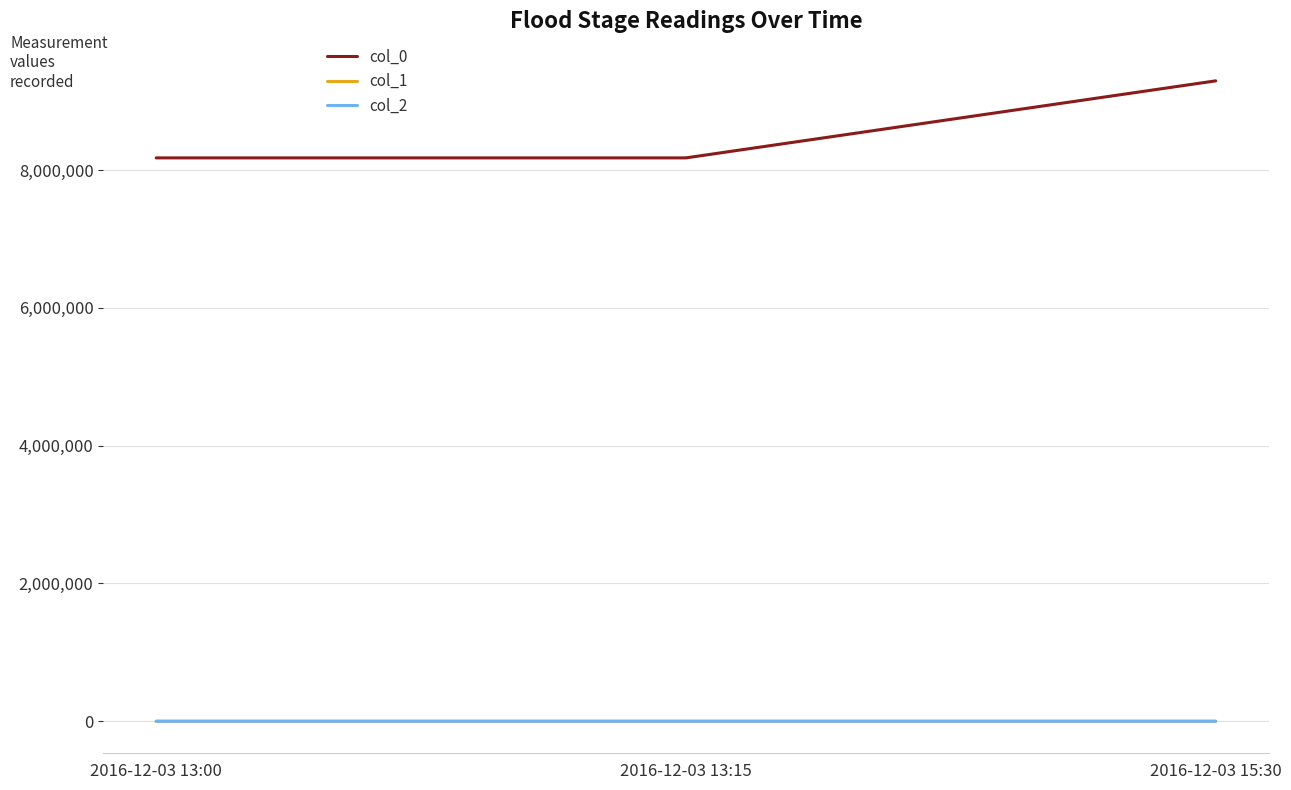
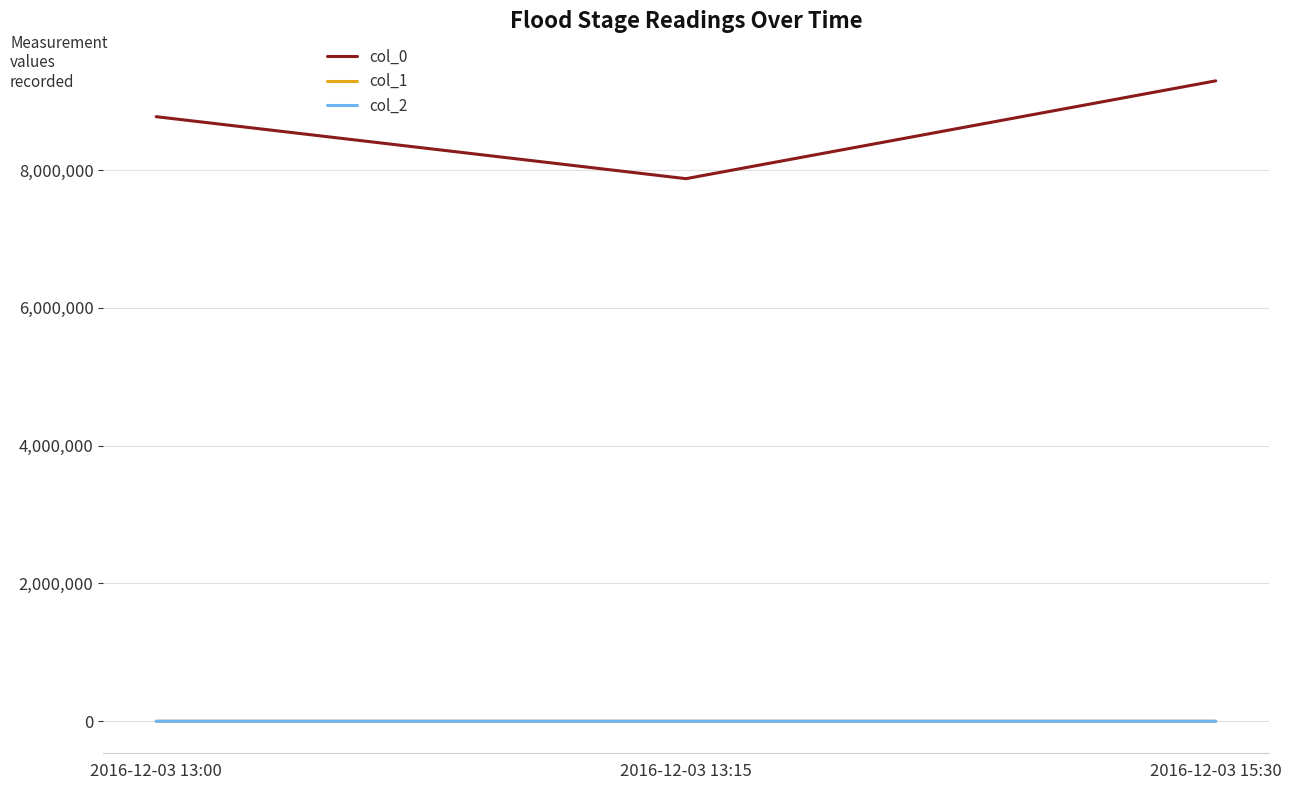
col_0, 2016-12-03 13:00: 8,200,000 -> 8,800,000
col_0, 2016-12-03 13:15: 8,200,000 -> 7,900,000
